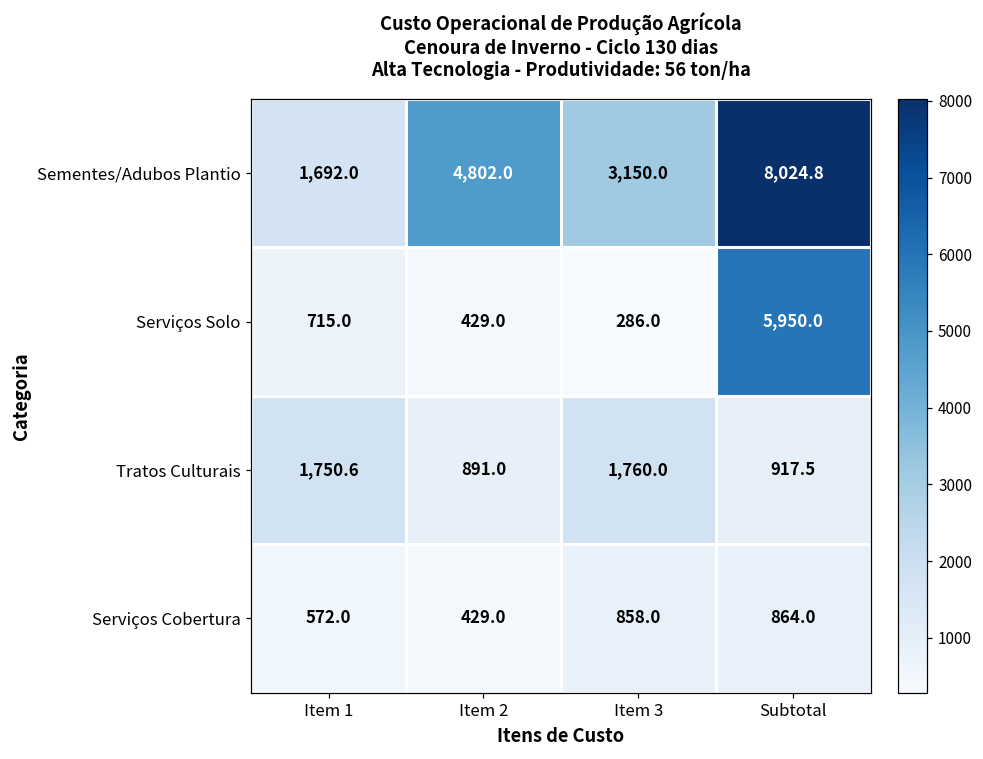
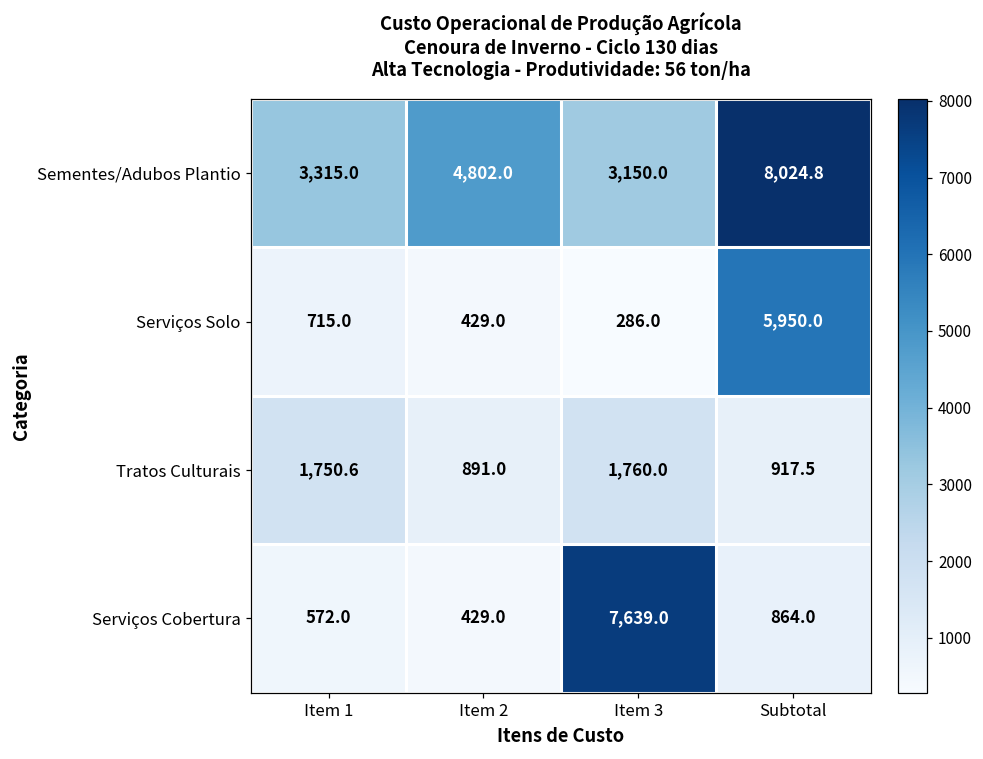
Sementes/Adubos Plantio, Item 1: 1,692.0 -> 3,315.0
Serviços Cobertura, Item 3: 858.0 -> 7,639.0
